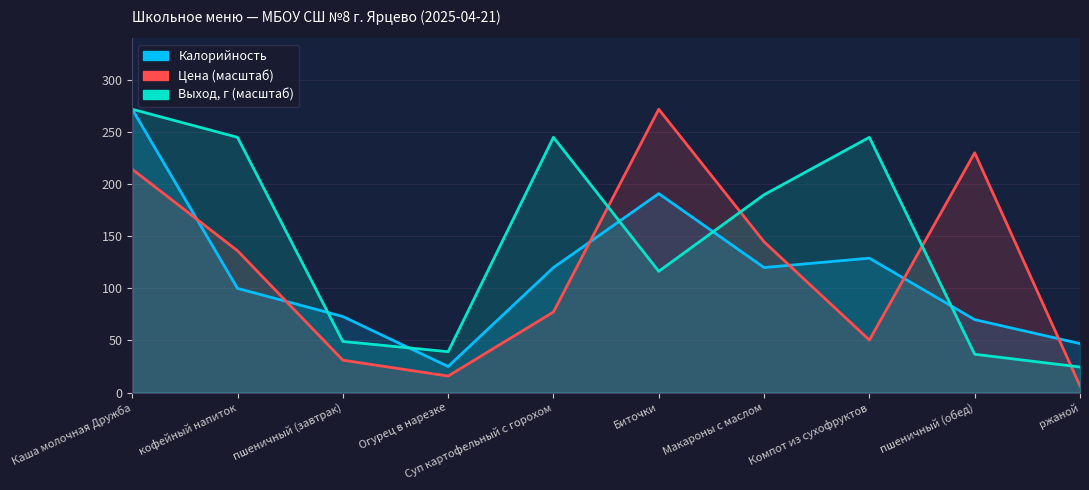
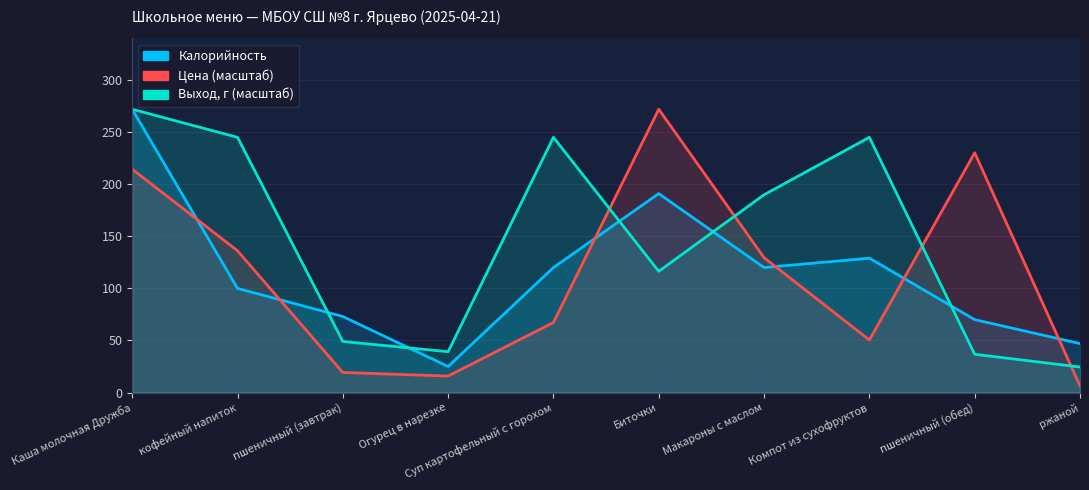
Цена (масштаб), пшеничный (завтрак): 31 -> 19
Цена (масштаб), Суп картофельный с горохом: 77 -> 67
Цена (масштаб), Макароны с маслом: 145 -> 129
